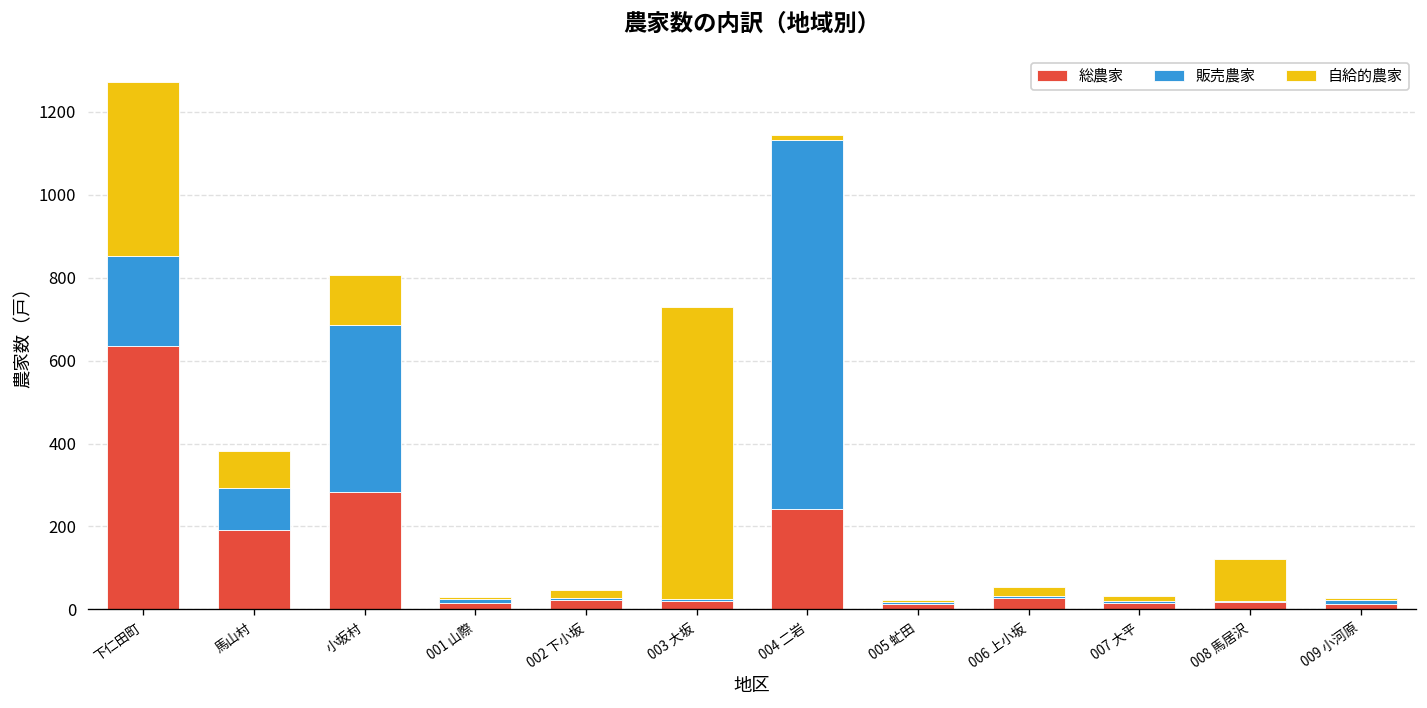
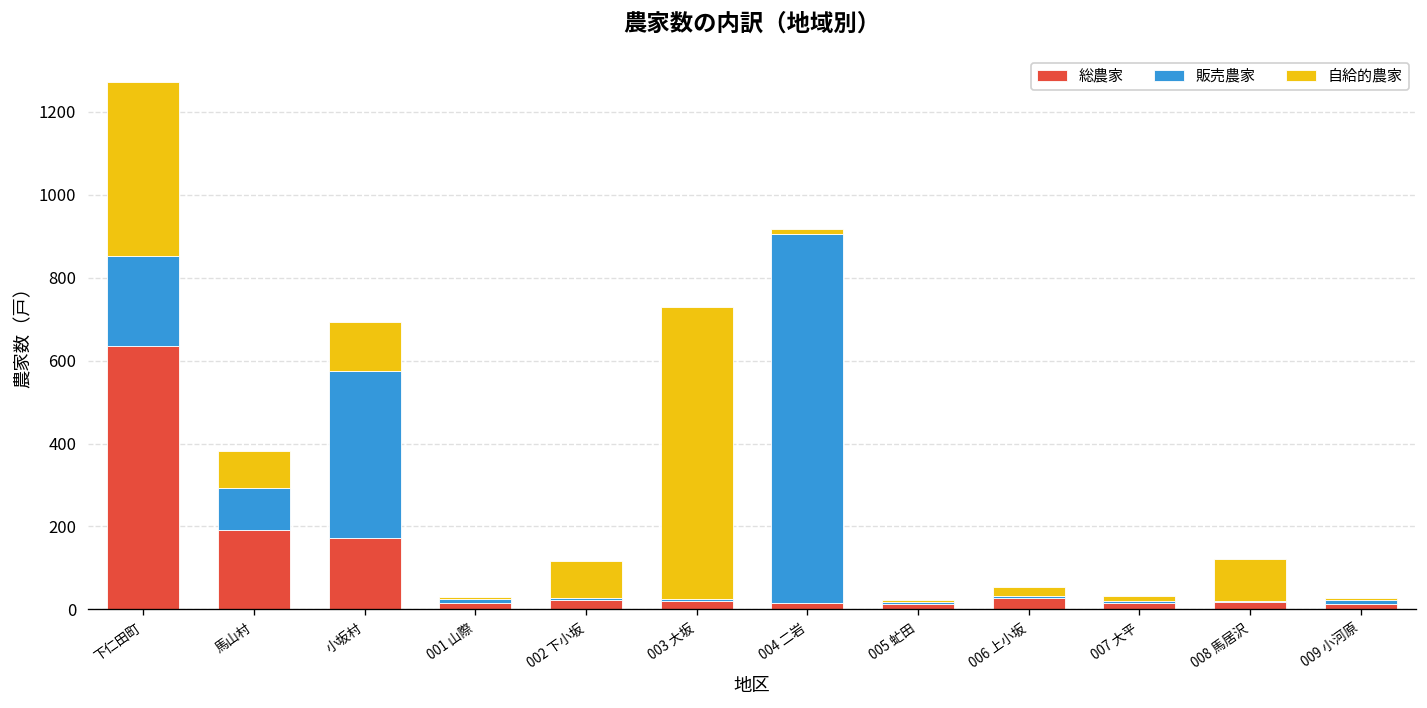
総農家, 小坂村: 280 -> 170
自給的農家, 002 下小坂: 20 -> 90
総農家, 004 二岩: 240 -> 20
